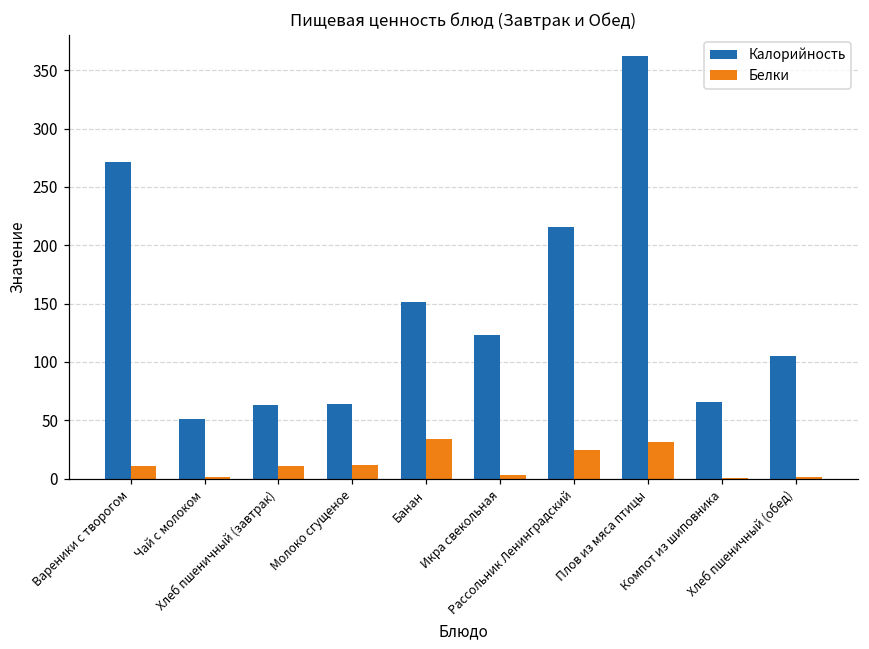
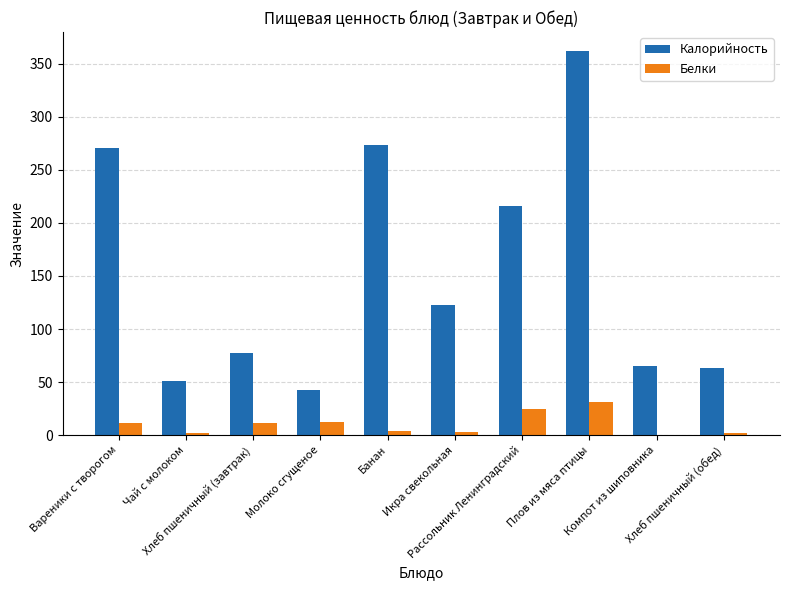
Калорийность, Хлеб пшеничный (завтрак): 63 -> 77
Калорийность, Молоко сгущеное: 64 -> 42
Калорийность, Банан: 151 -> 273
Белки, Банан: 34 -> 4
Калорийность, Хлеб пшеничный (обед): 105 -> 63
